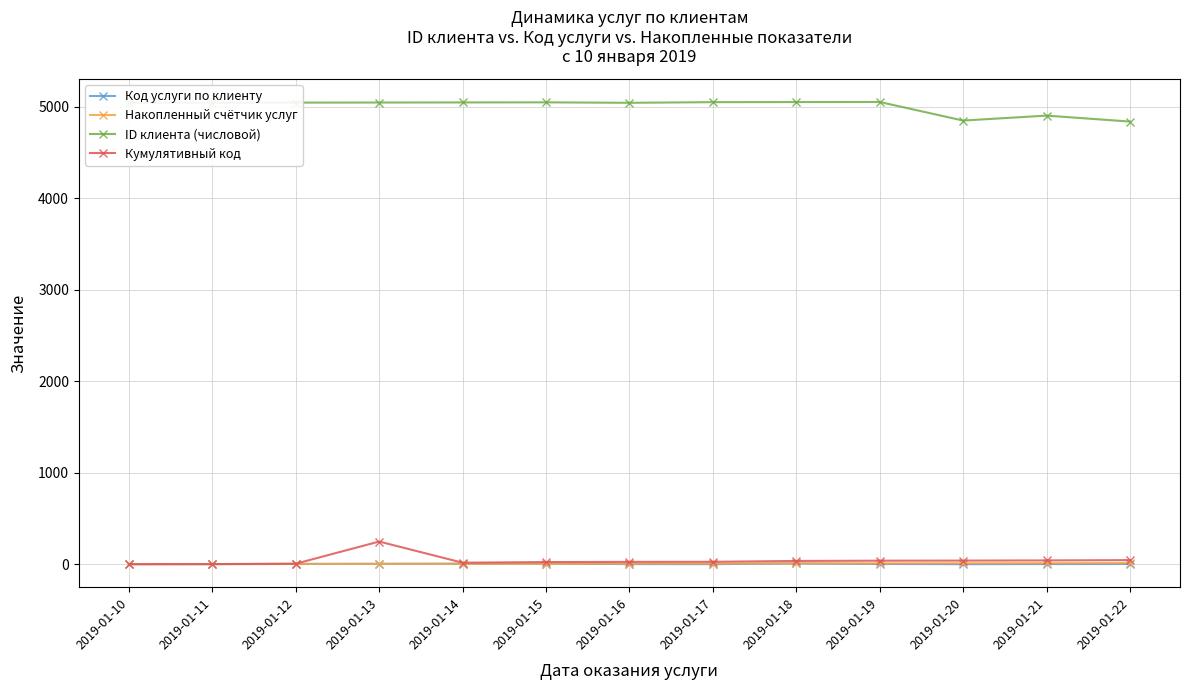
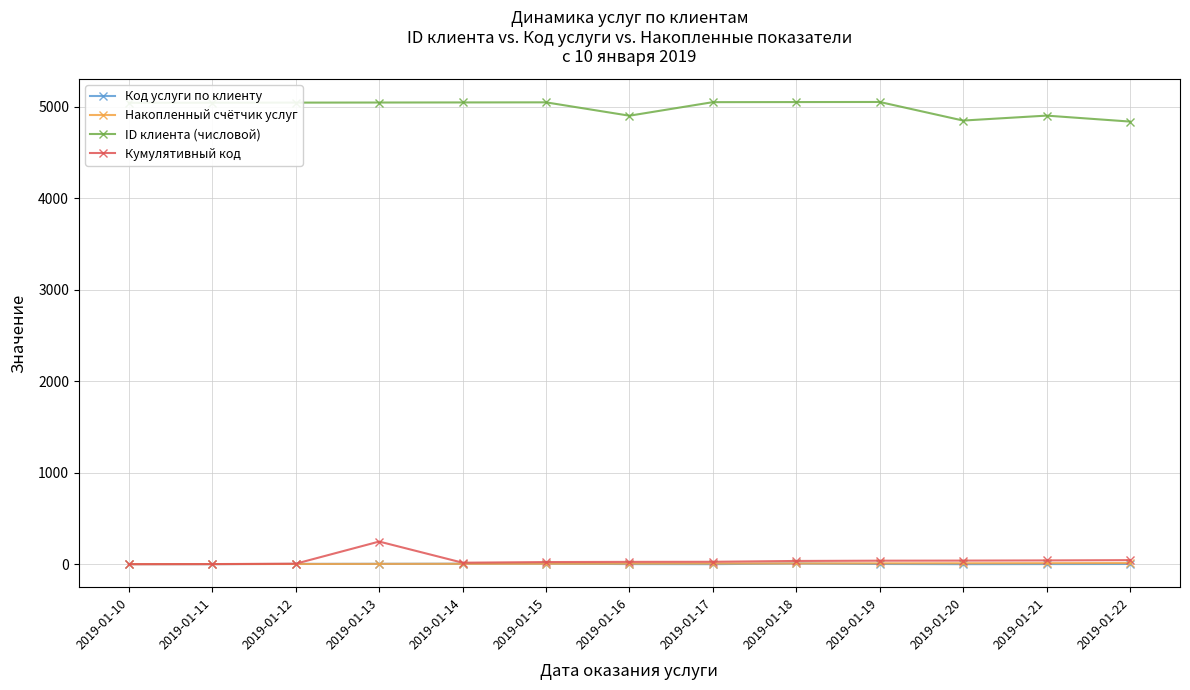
ID клиента (числовой), 2019-01-16: 5000 -> 4900
